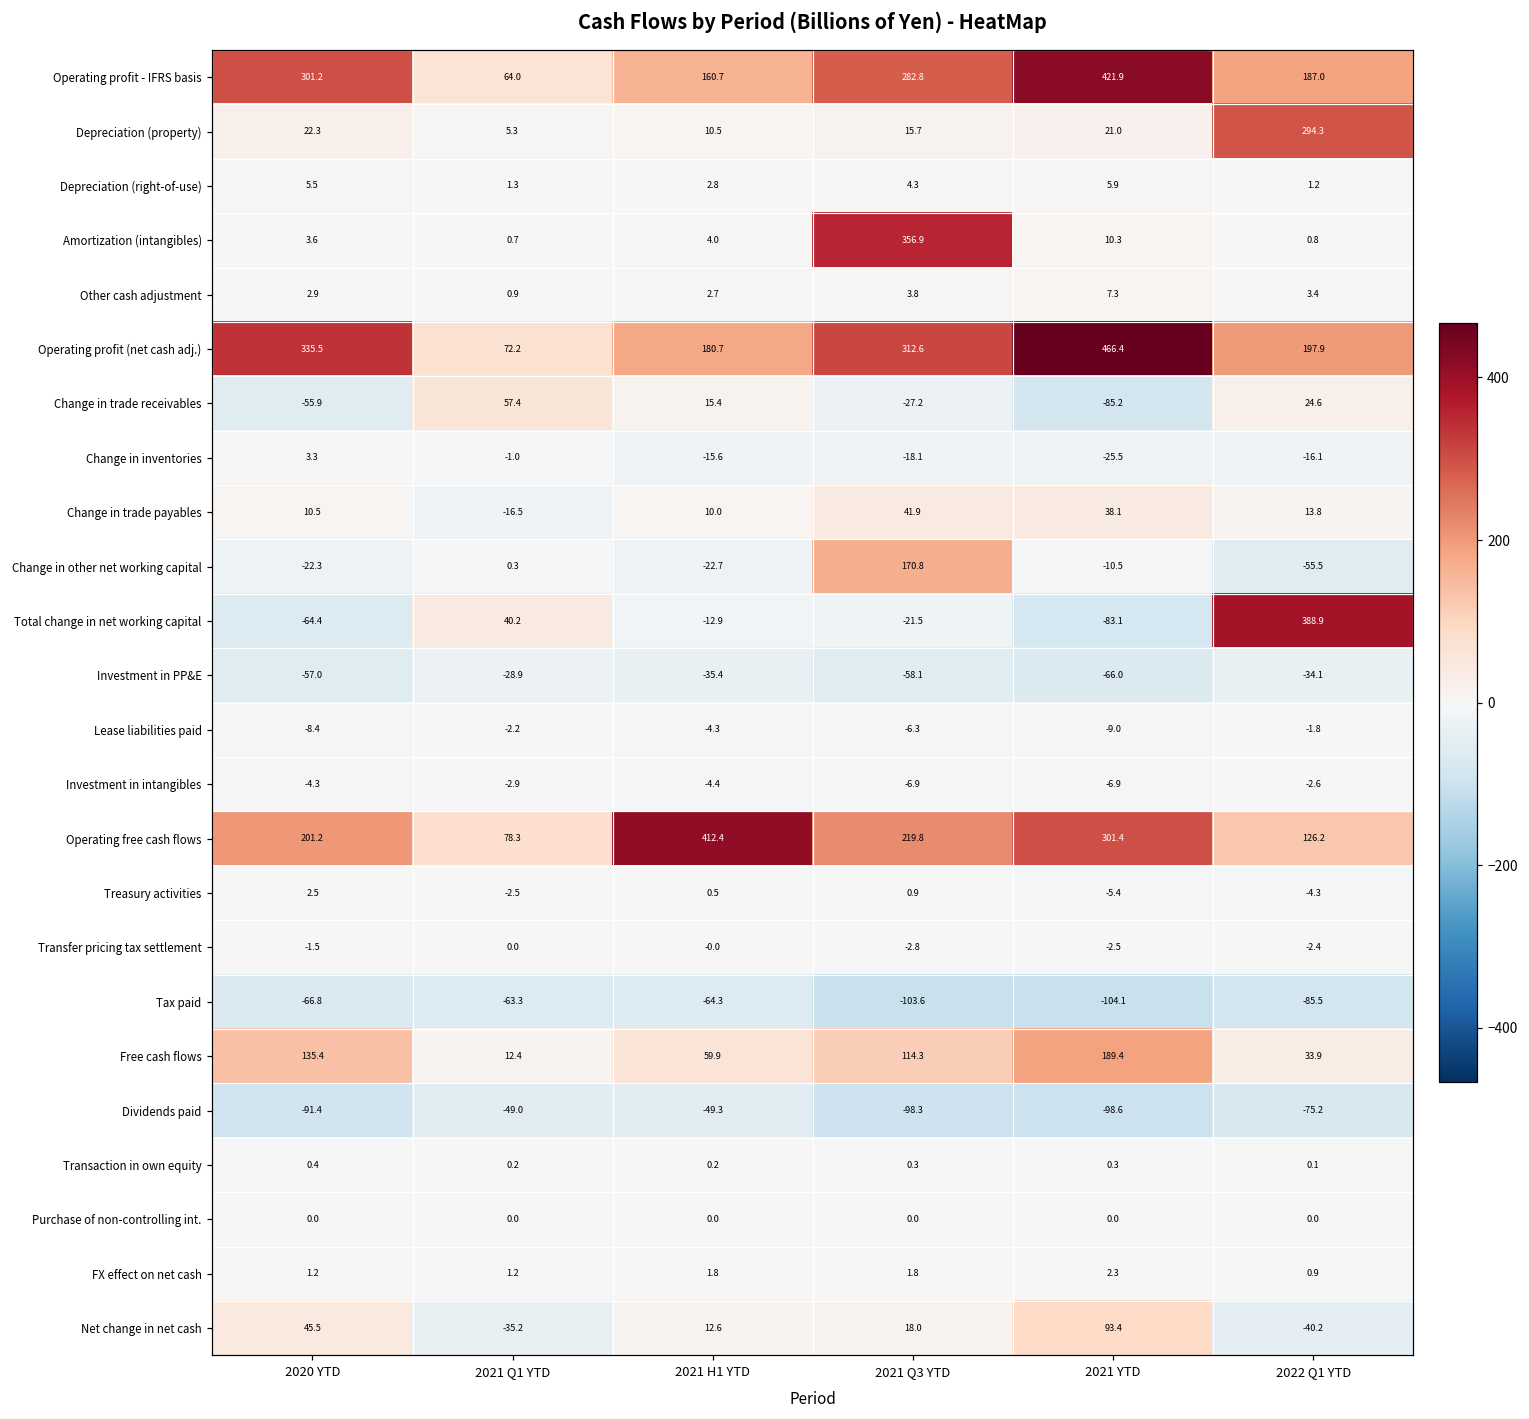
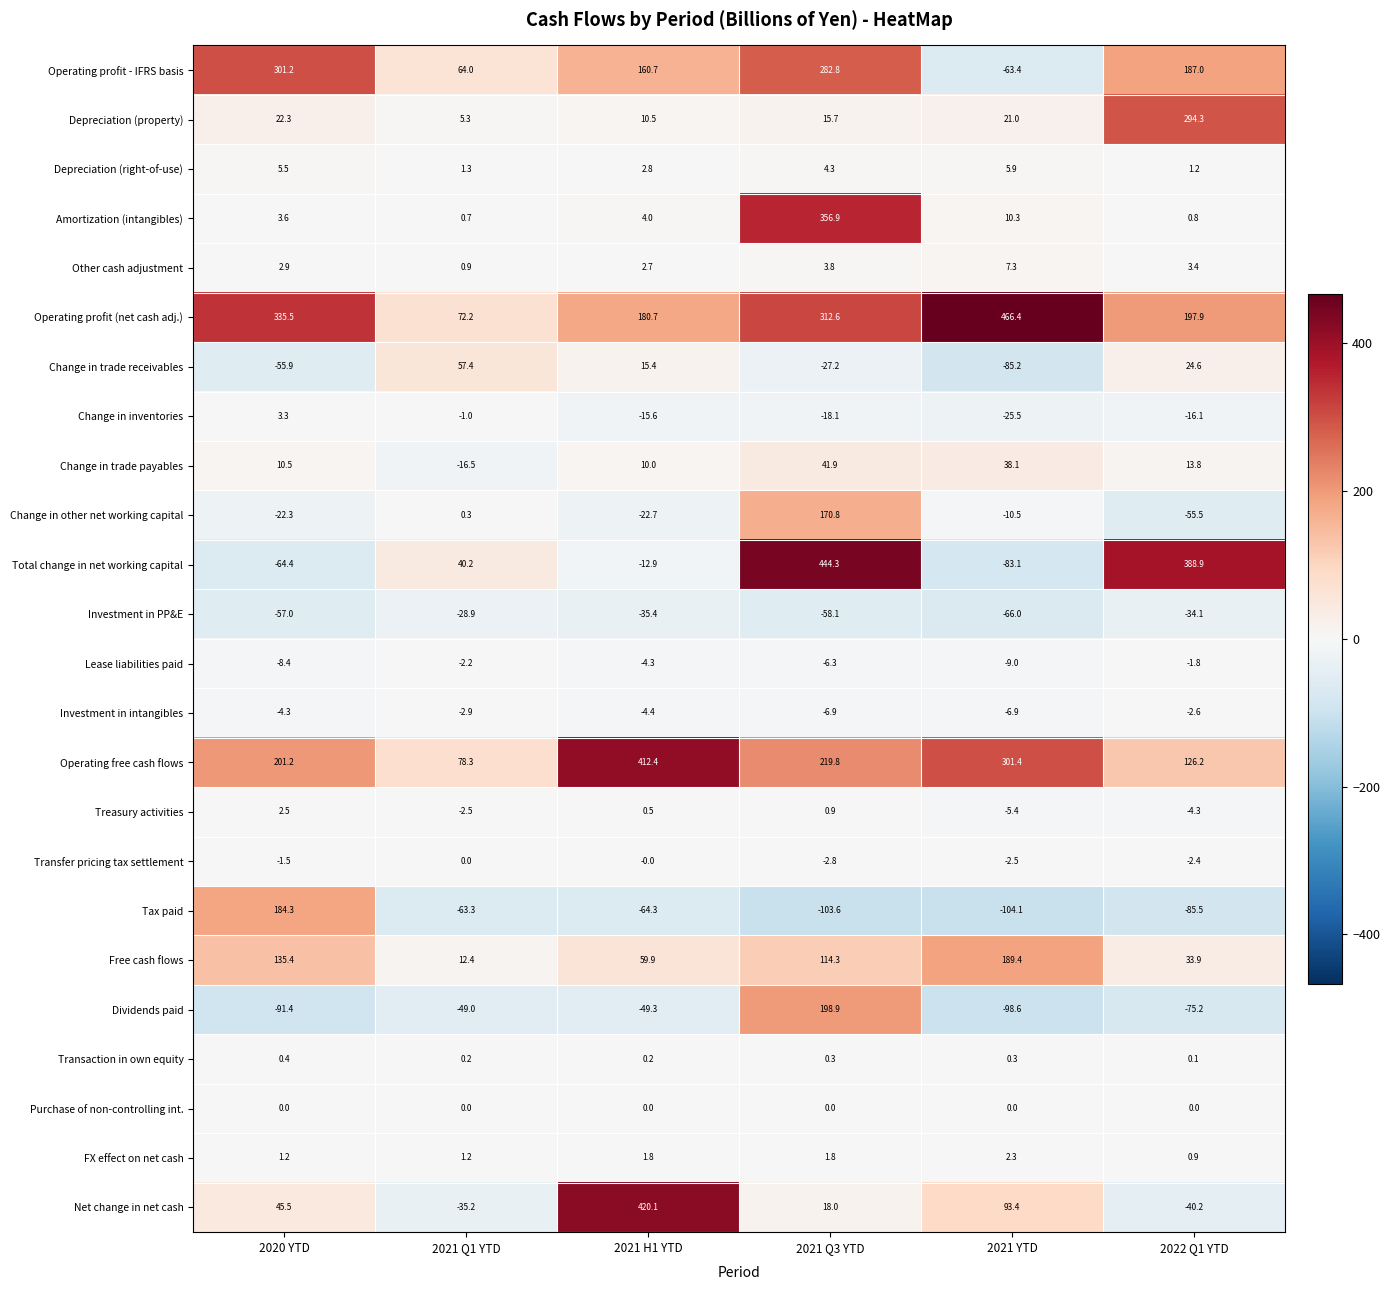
Operating profit - IFRS basis, 2021 YTD: 421.9 -> -63.4
Total change in net working capital, 2021 Q3 YTD: -21.5 -> 444.3
Tax paid, 2020 YTD: -66.8 -> 184.3
Dividends paid, 2021 Q3 YTD: -98.3 -> 198.9
Net change in net cash, 2021 H1 YTD: 12.6 -> 420.1
